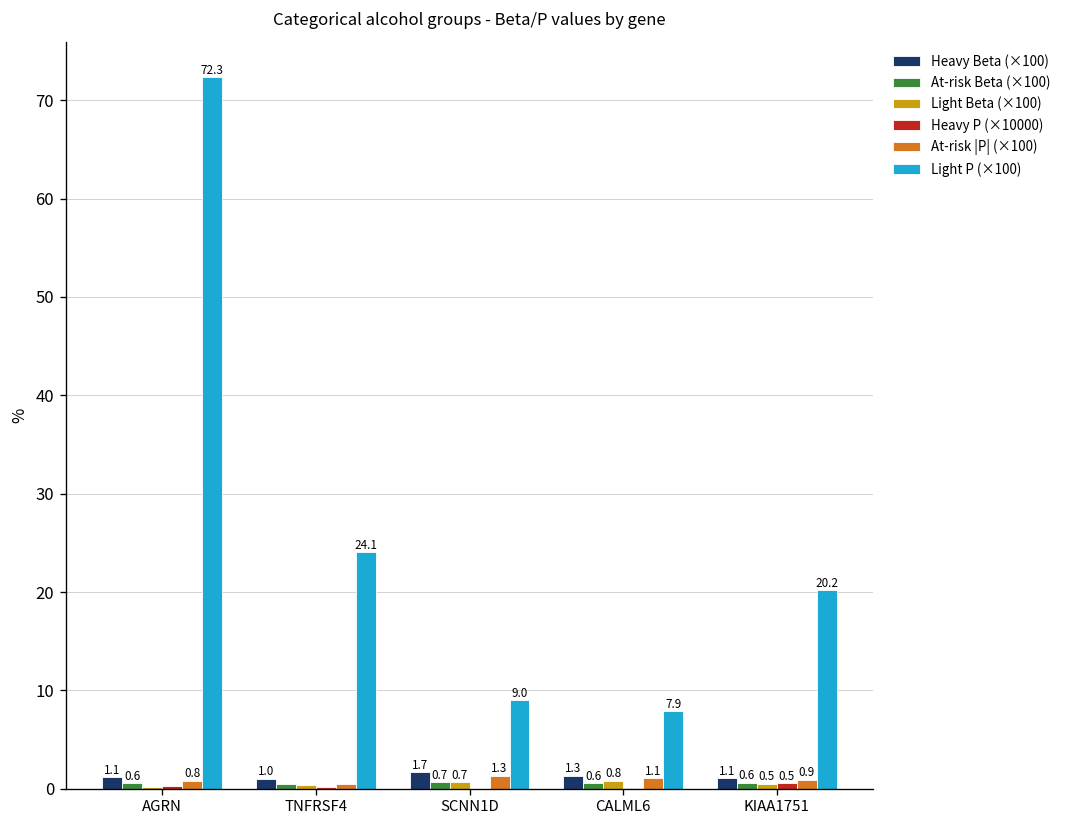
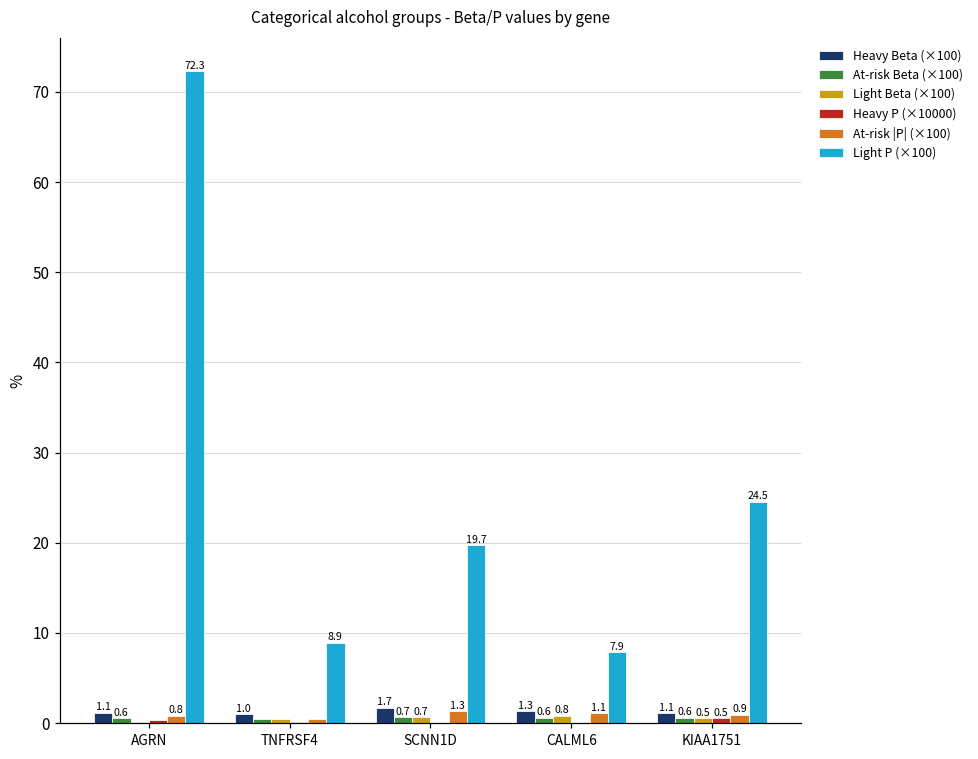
Light P (×100), TNFRSF4: 24.1 -> 8.9
Light P (×100), SCNN1D: 9.0 -> 19.7
Light P (×100), KIAA1751: 20.2 -> 24.5
